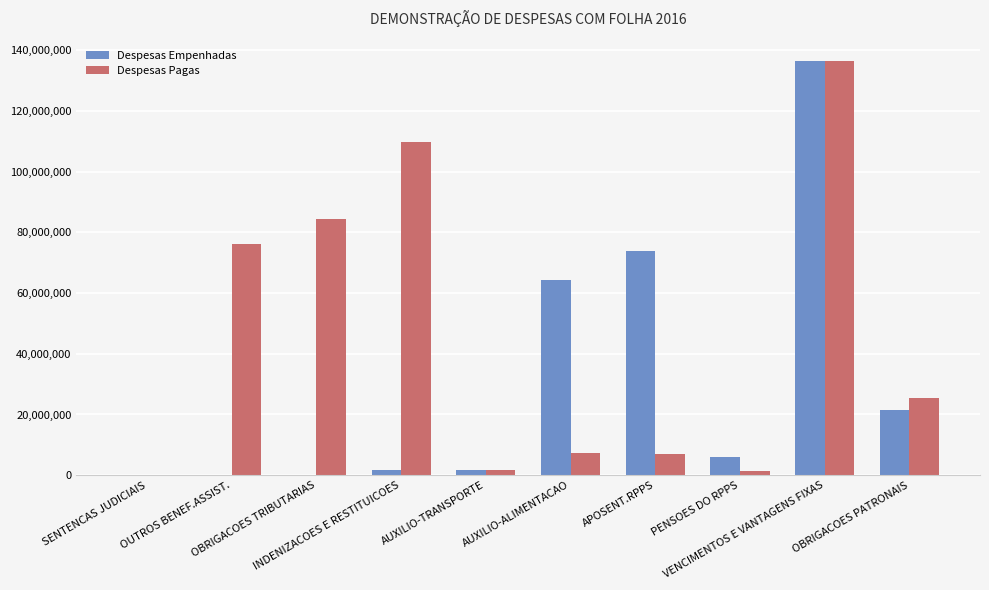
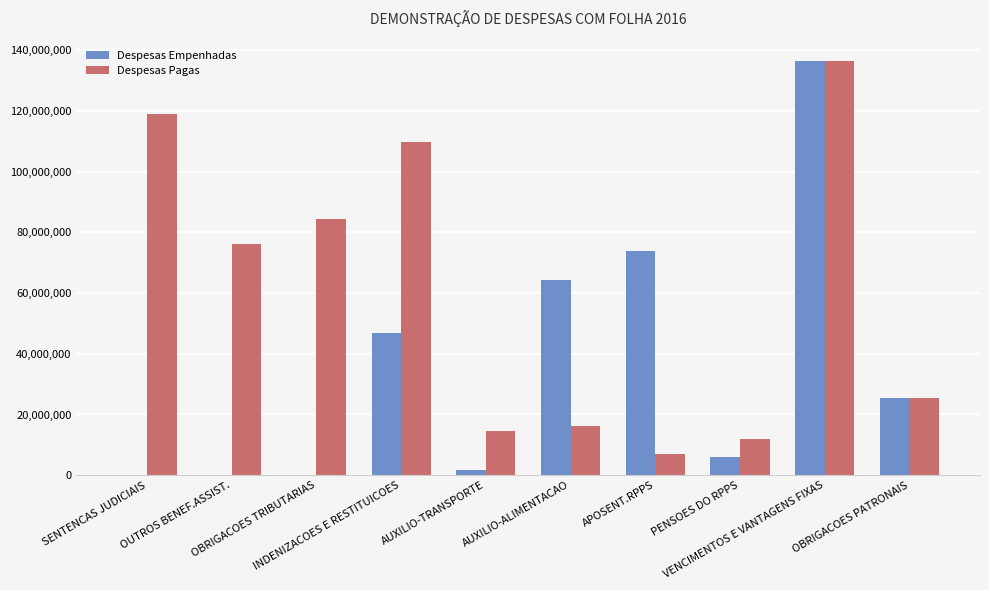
Despesas Pagas, SENTENCAS JUDICIAIS: 0 -> 119,000,000
Despesas Empenhadas, INDENIZACOES E RESTITUICOES: 2,000,000 -> 47,000,000
Despesas Pagas, AUXILIO-TRANSPORTE: 2,000,000 -> 15,000,000
Despesas Pagas, AUXILIO-ALIMENTACAO: 7,000,000 -> 16,000,000
Despesas Pagas, PENSOES DO RPPS: 1,000,000 -> 12,000,000
Despesas Empenhadas, OBRIGACOES PATRONAIS: 22,000,000 -> 25,000,000
